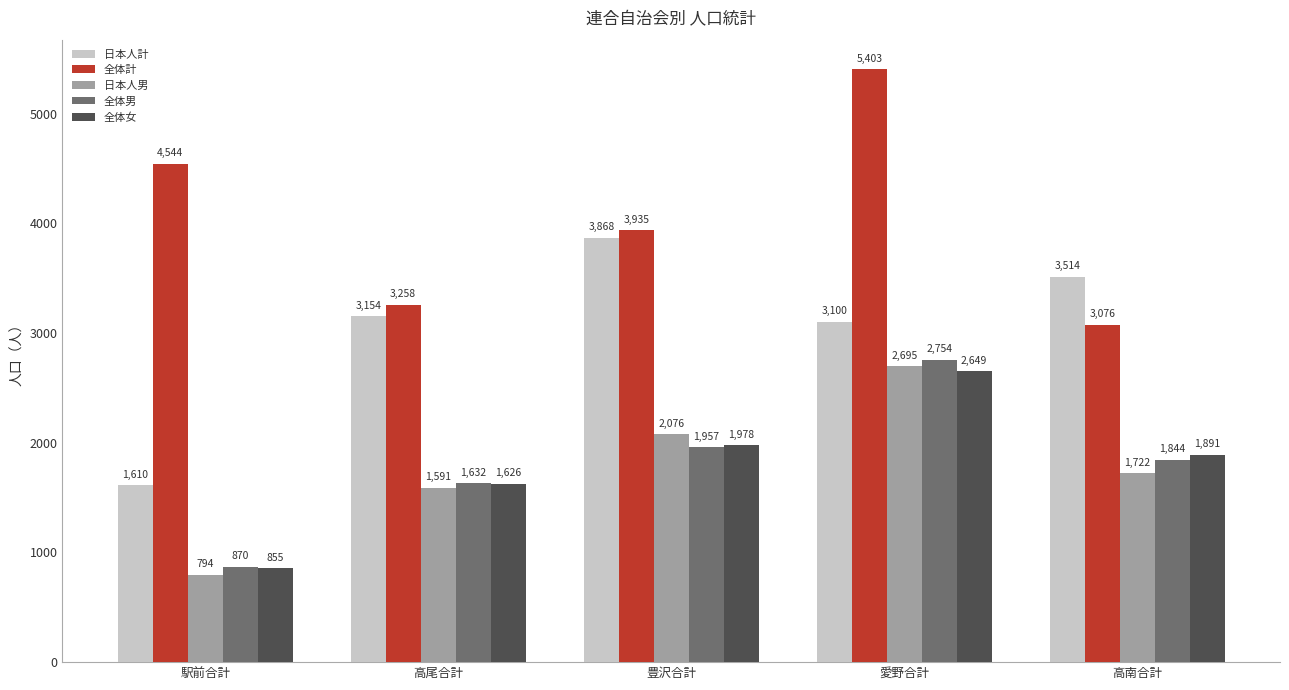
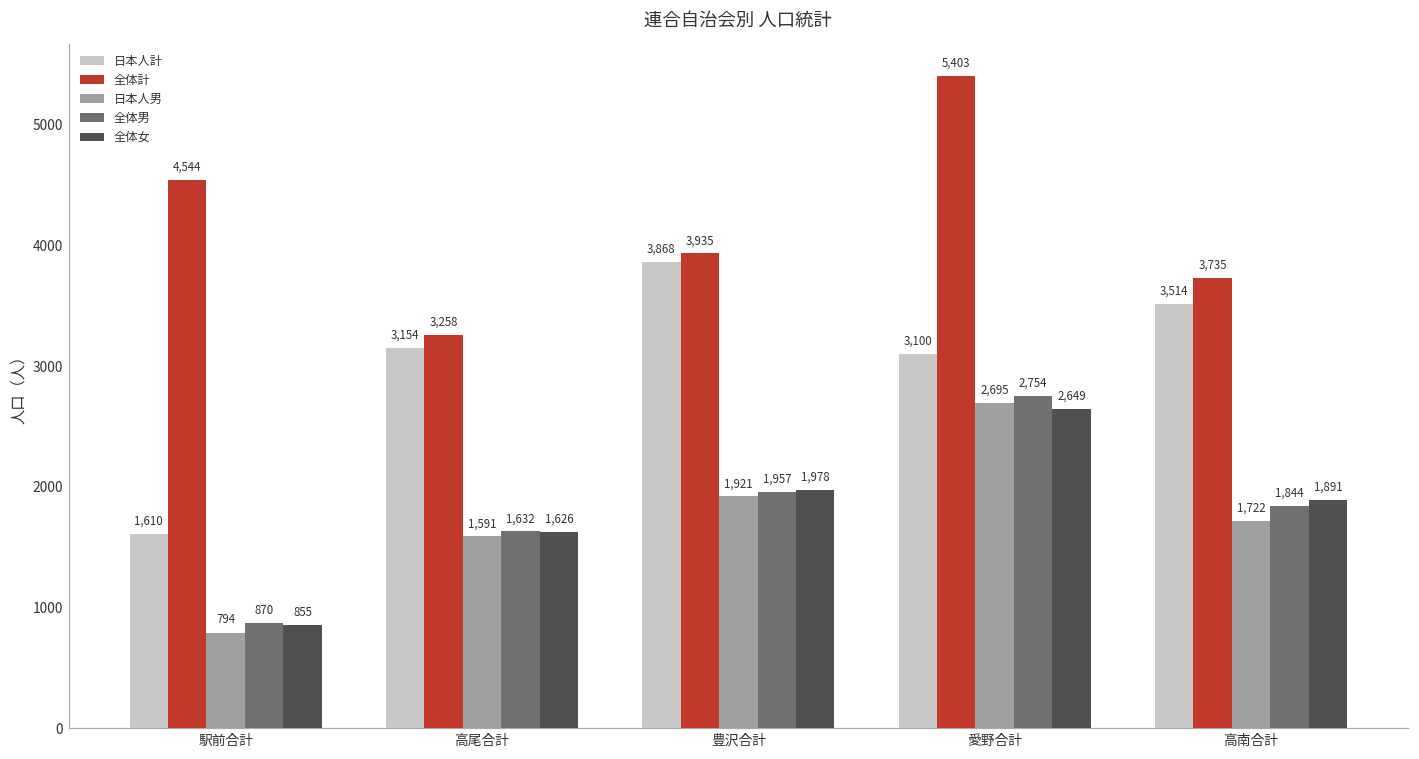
日本人男, 豊沢合計: 2,076 -> 1,921
全体計, 高南合計: 3,076 -> 3,735
